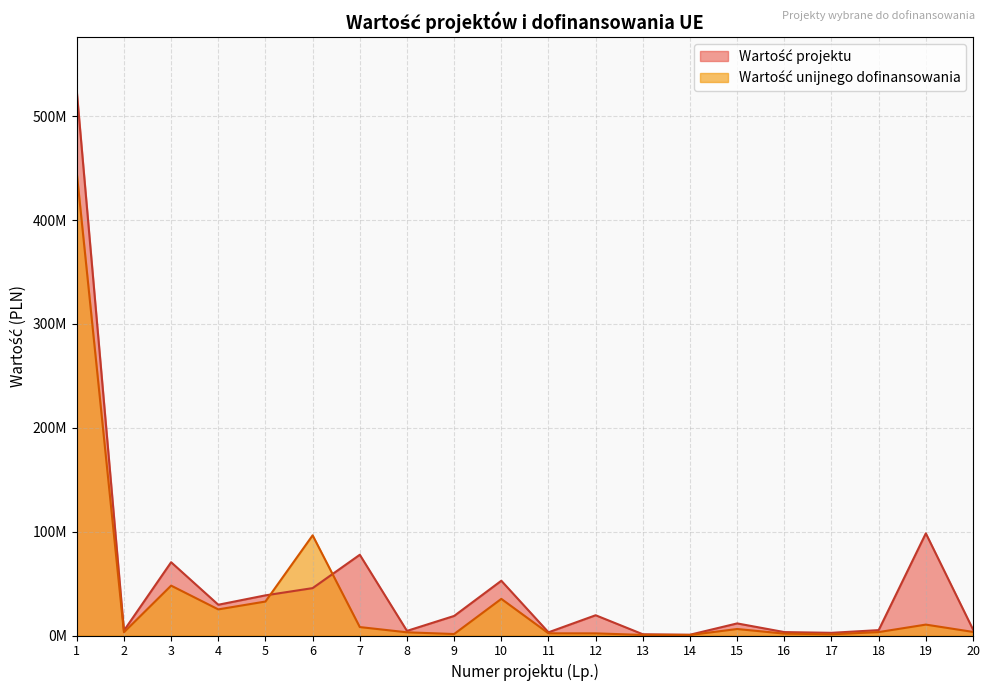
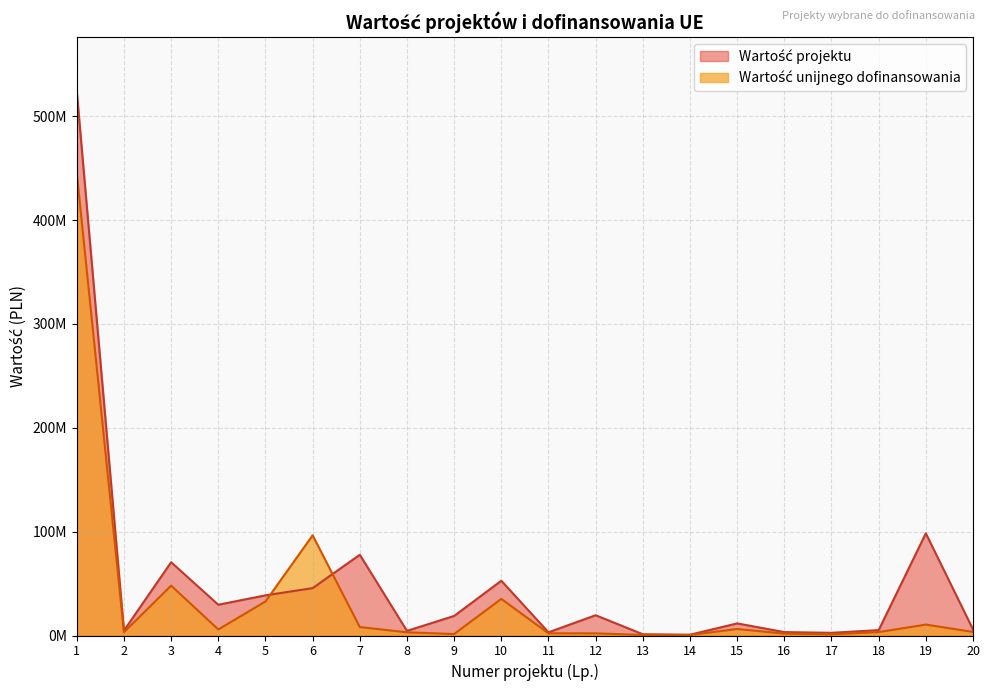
Wartość unijnego dofinansowania, 4: 25000000 -> 6000000
